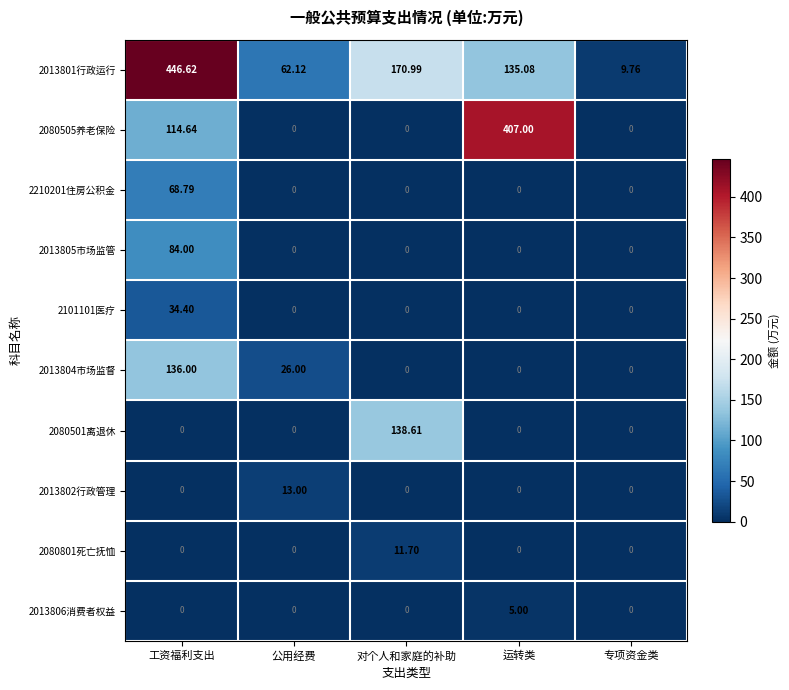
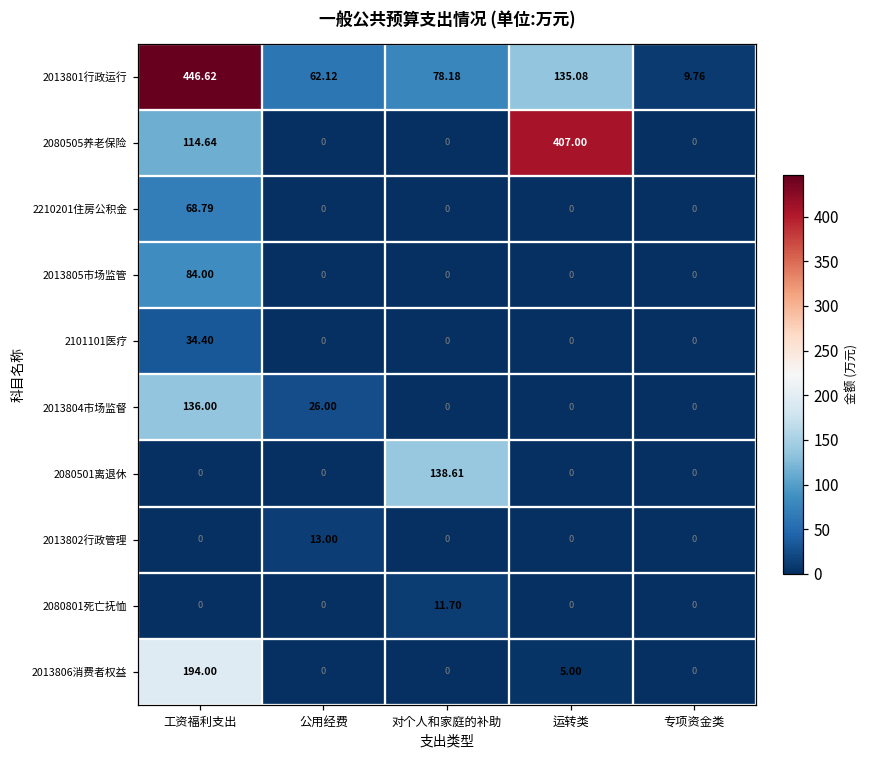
2013801行政运行, 对个人和家庭的补助: 170.99 -> 78.18
2013806消费者权益, 工资福利支出: 0 -> 194.00
